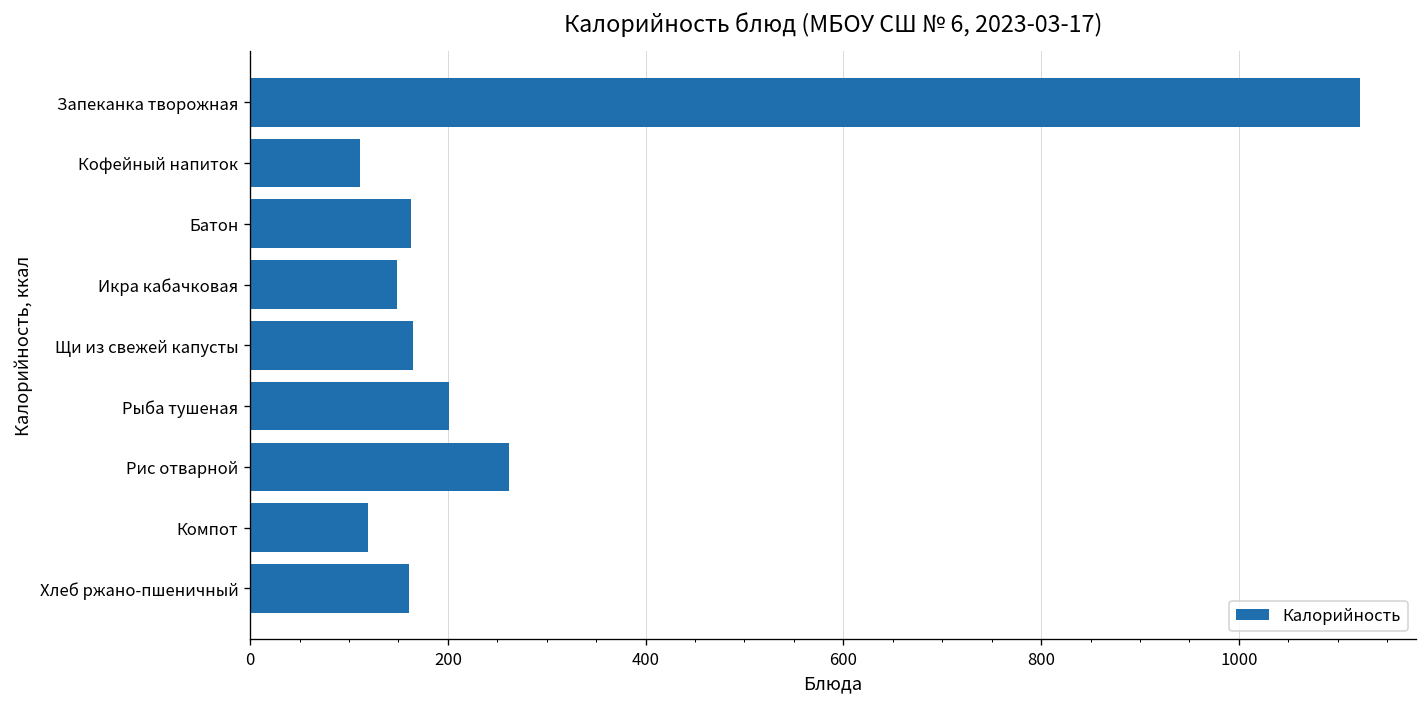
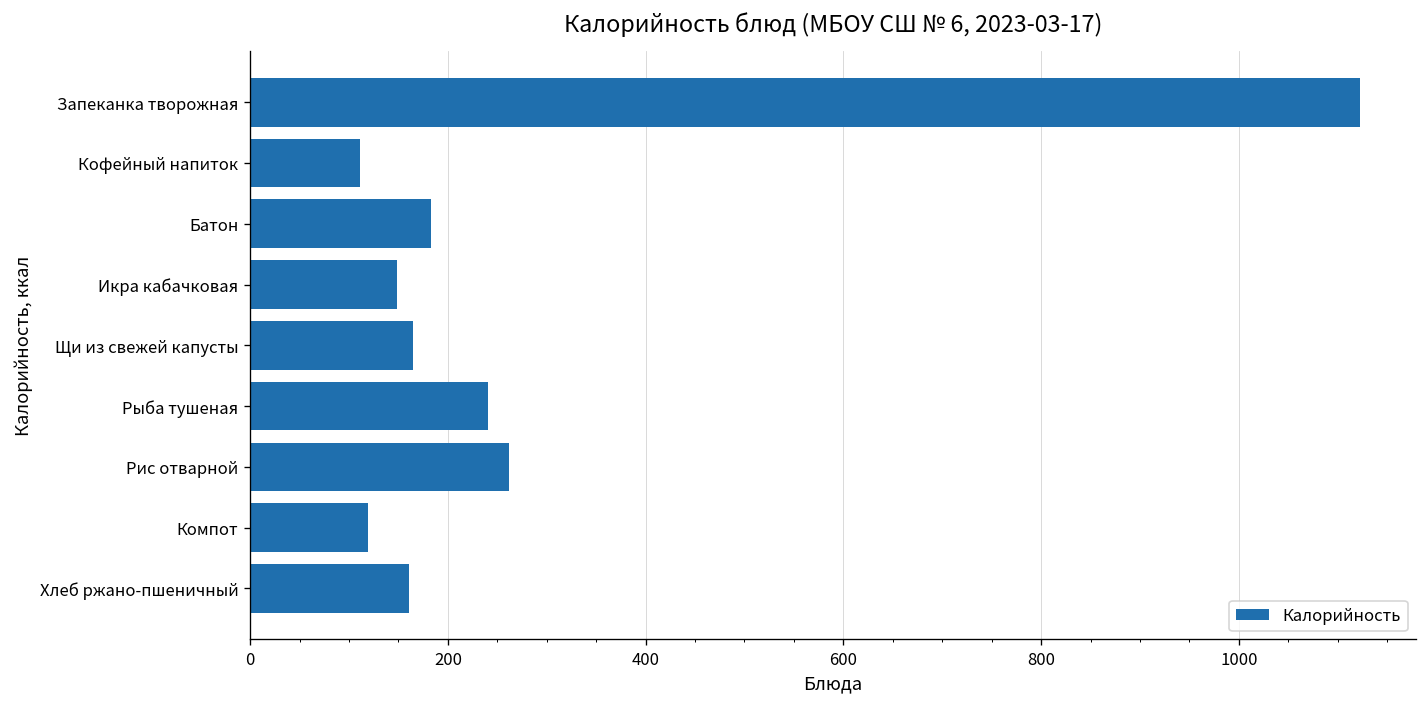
Батон: 160 -> 180
Рыба тушеная: 200 -> 240
